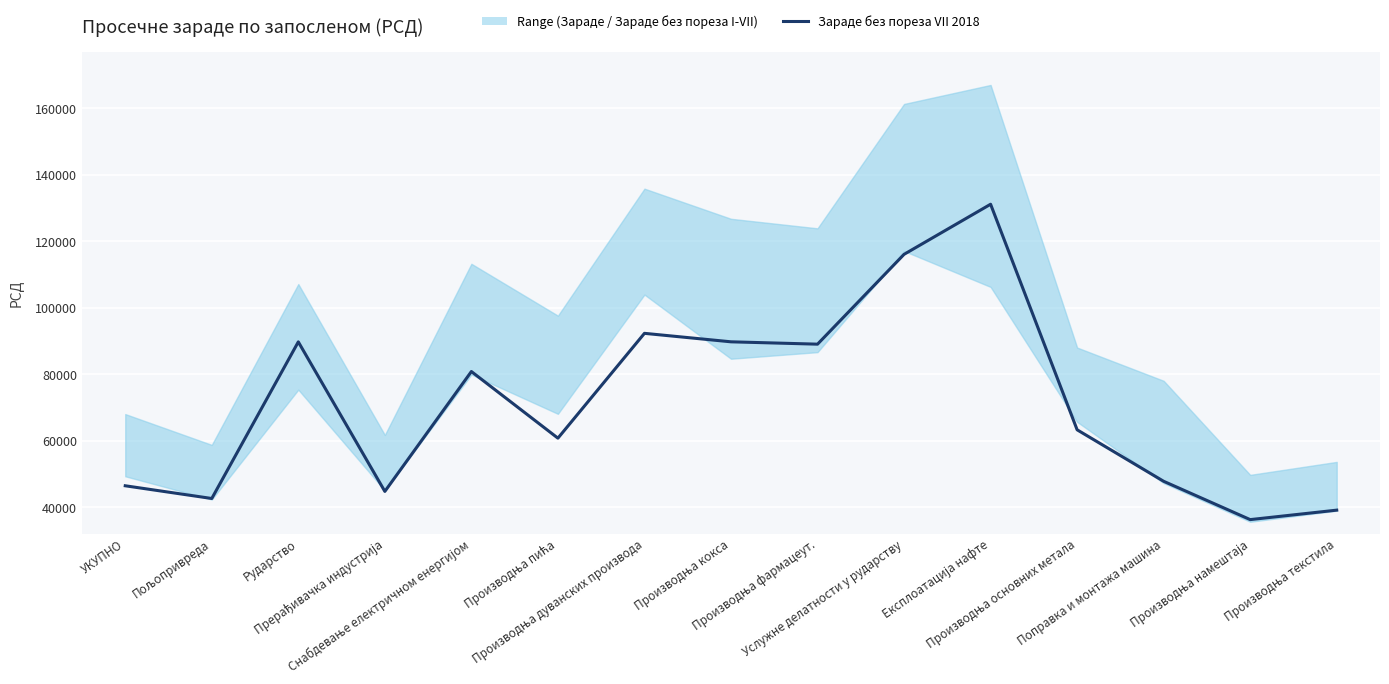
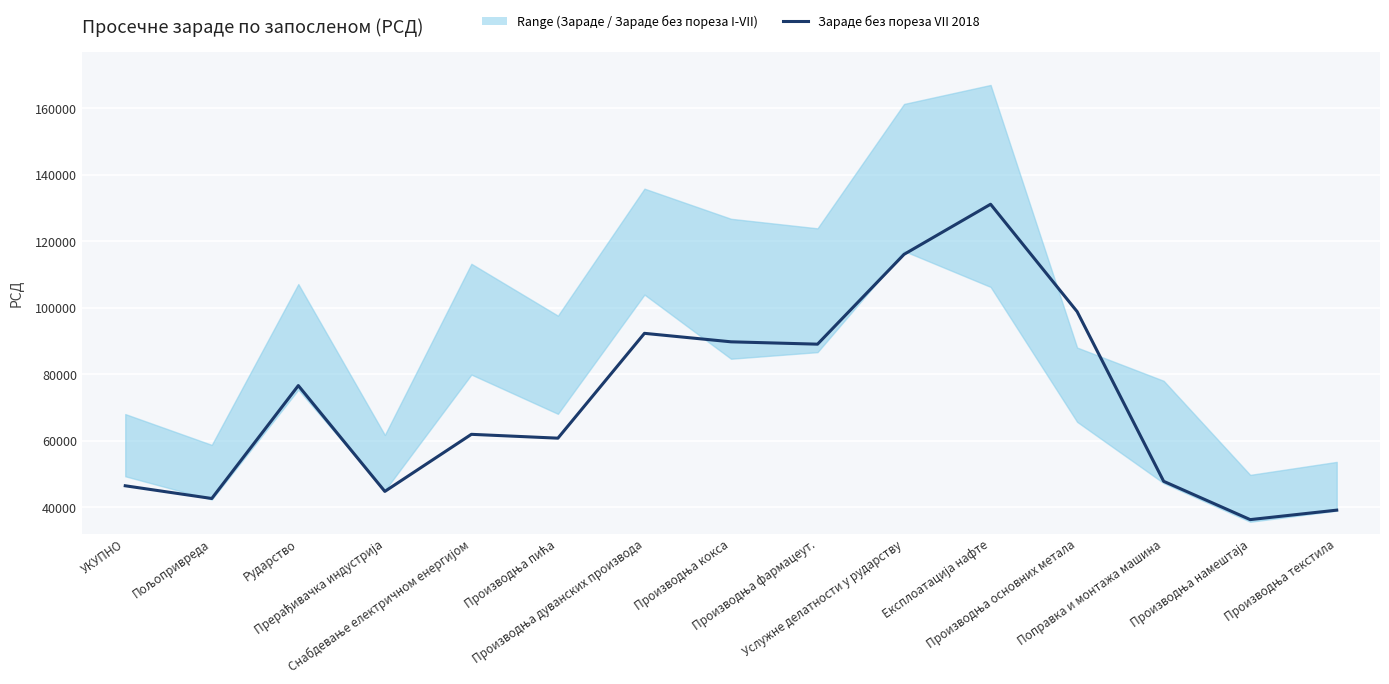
Зараде без пореза VII 2018, Рударство: 90000 -> 77000
Зараде без пореза VII 2018, Снабдевање електричном енергијом: 81000 -> 62000
Зараде без пореза VII 2018, Производња основних метала: 63000 -> 99000
